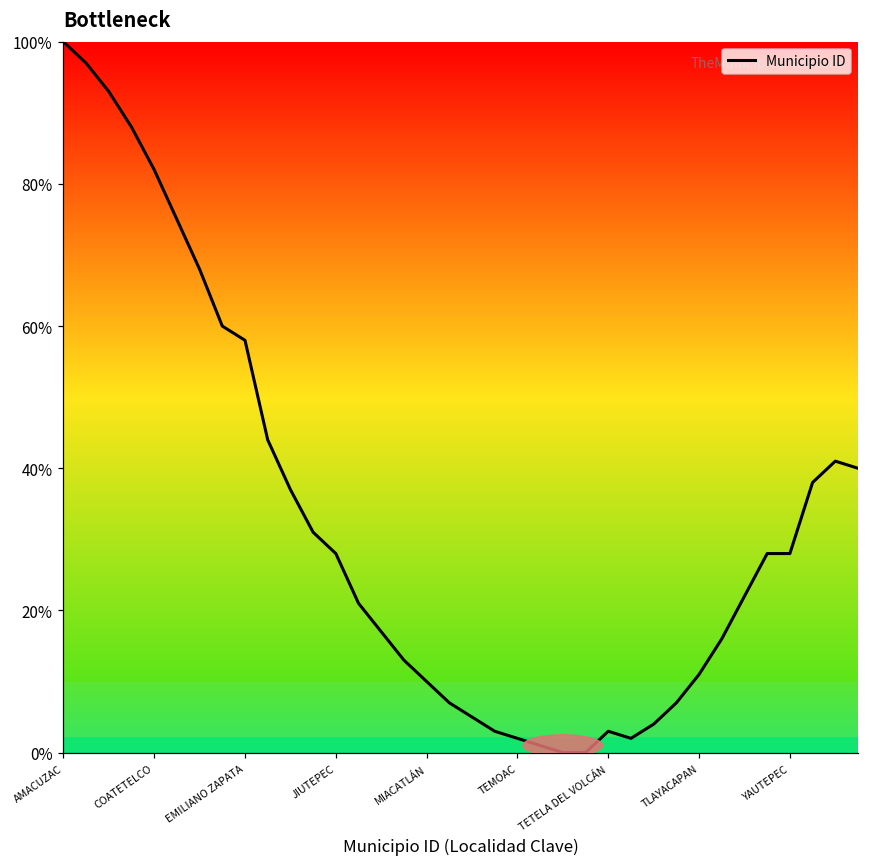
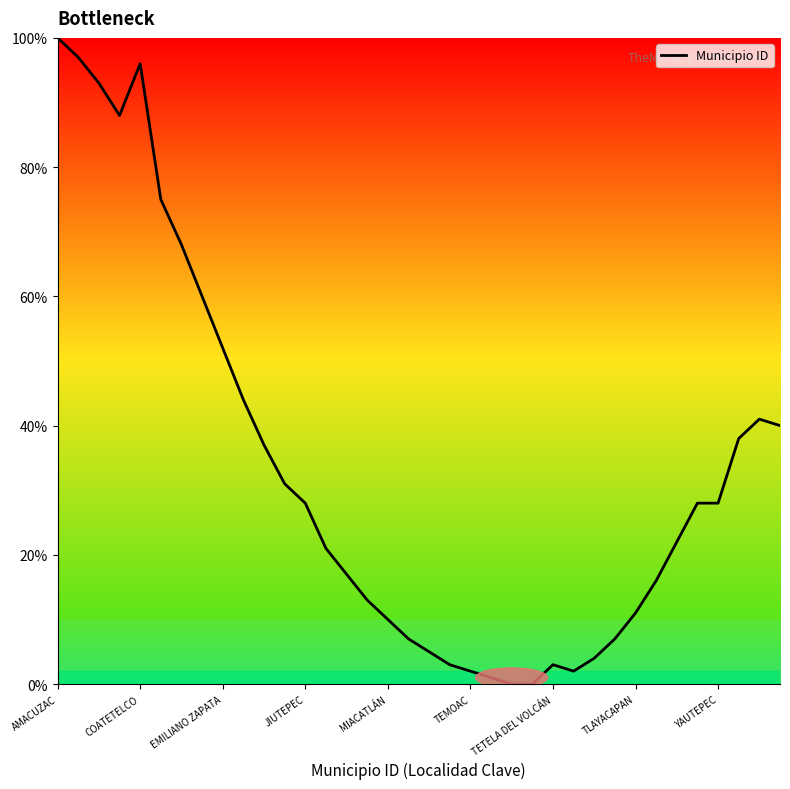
COATETELCO: 82% -> 96%
EMILIANO ZAPATA: 58% -> 52%
